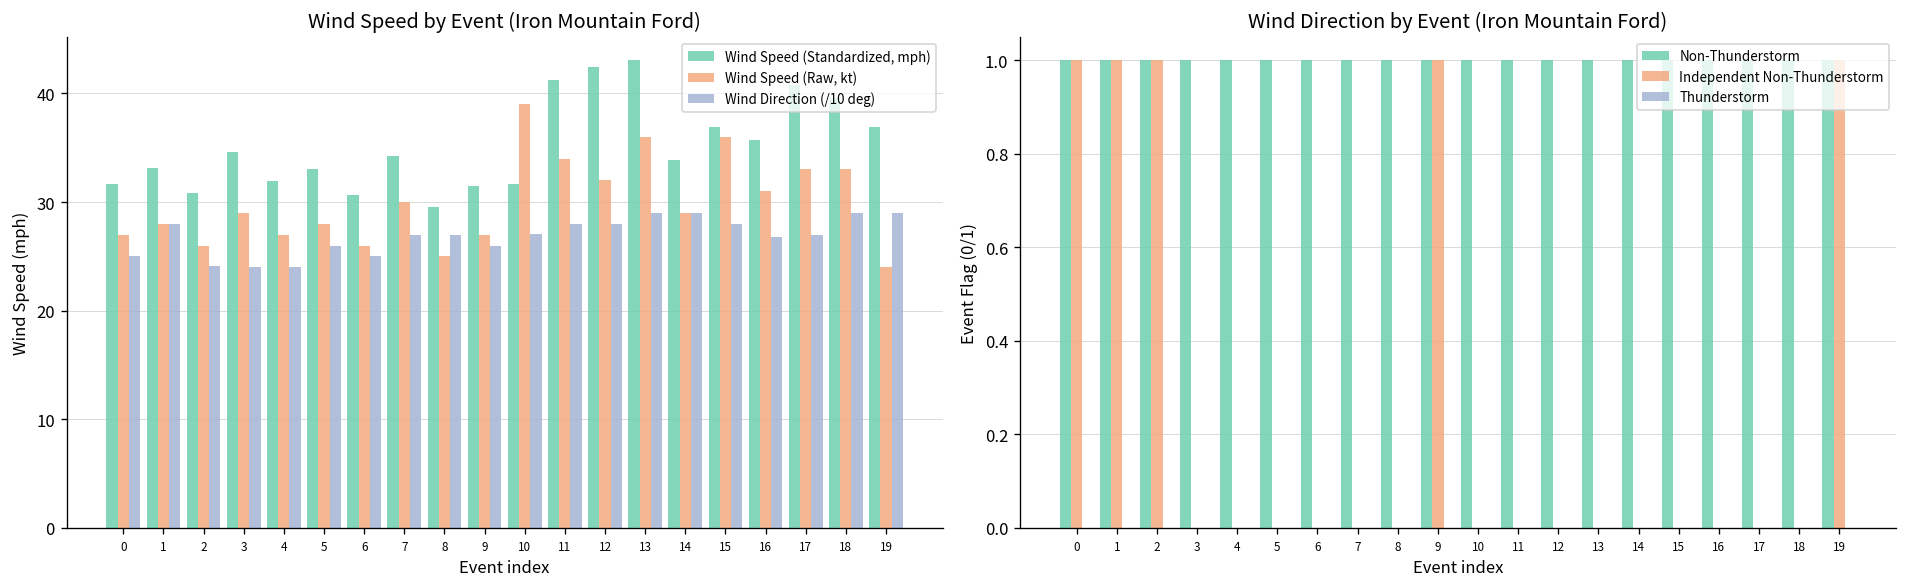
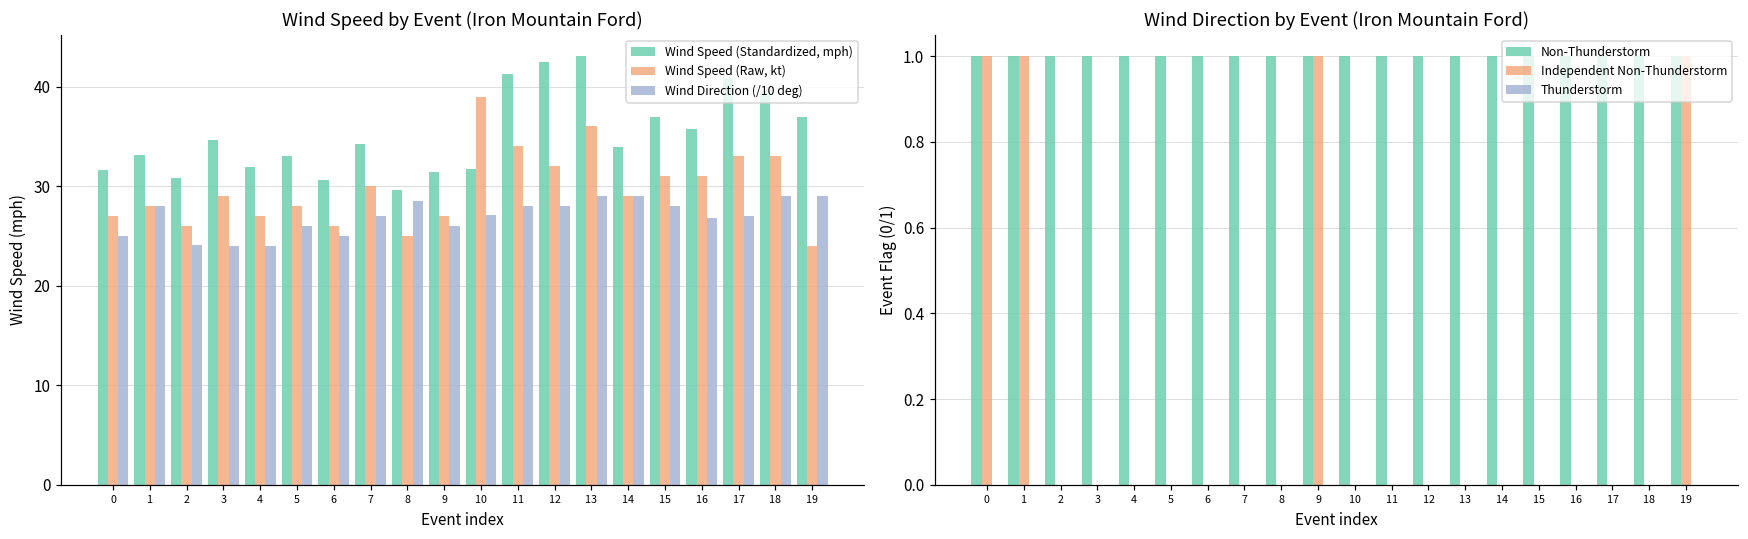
Wind Speed by Event (Iron Mountain Ford), Wind Direction (/10 deg), 8: 27 -> 29
Wind Speed by Event (Iron Mountain Ford), Wind Speed (Raw, kt), 15: 36 -> 31
Wind Direction by Event (Iron Mountain Ford), Independent Non-Thunderstorm, 2: 1 -> 0
